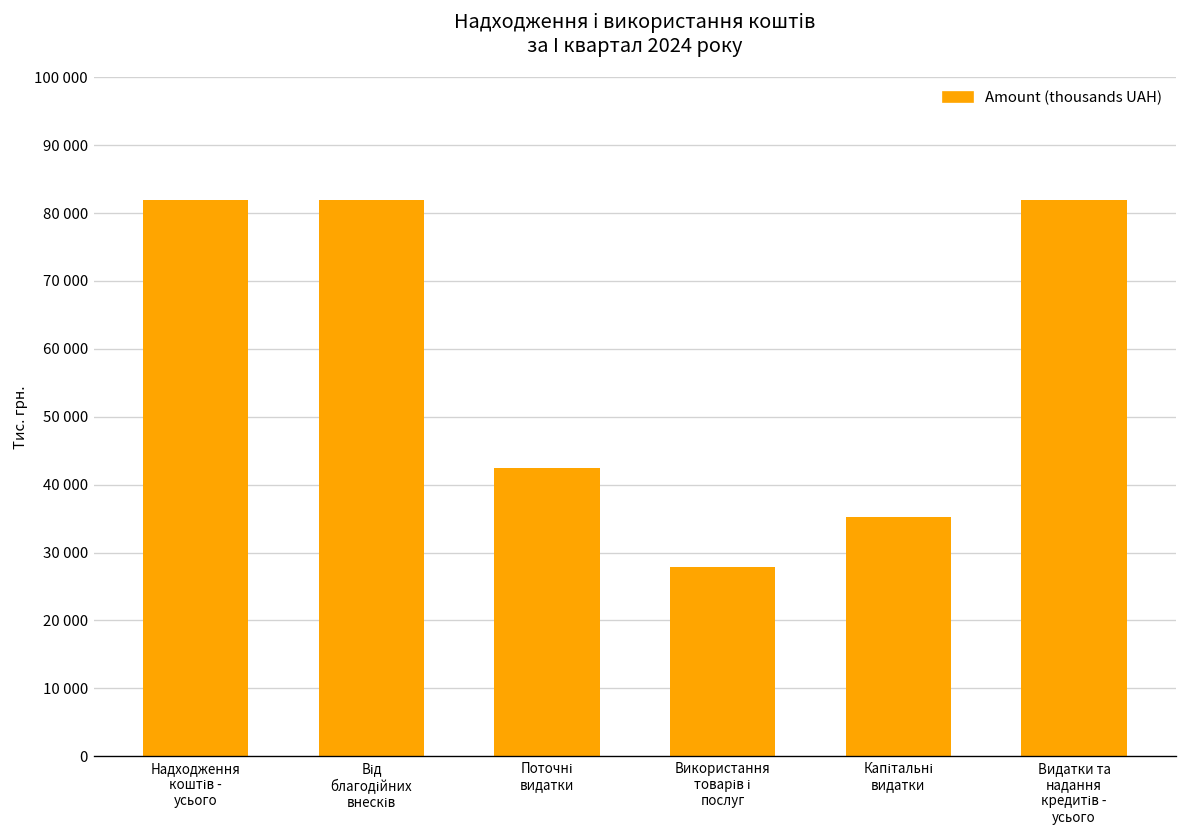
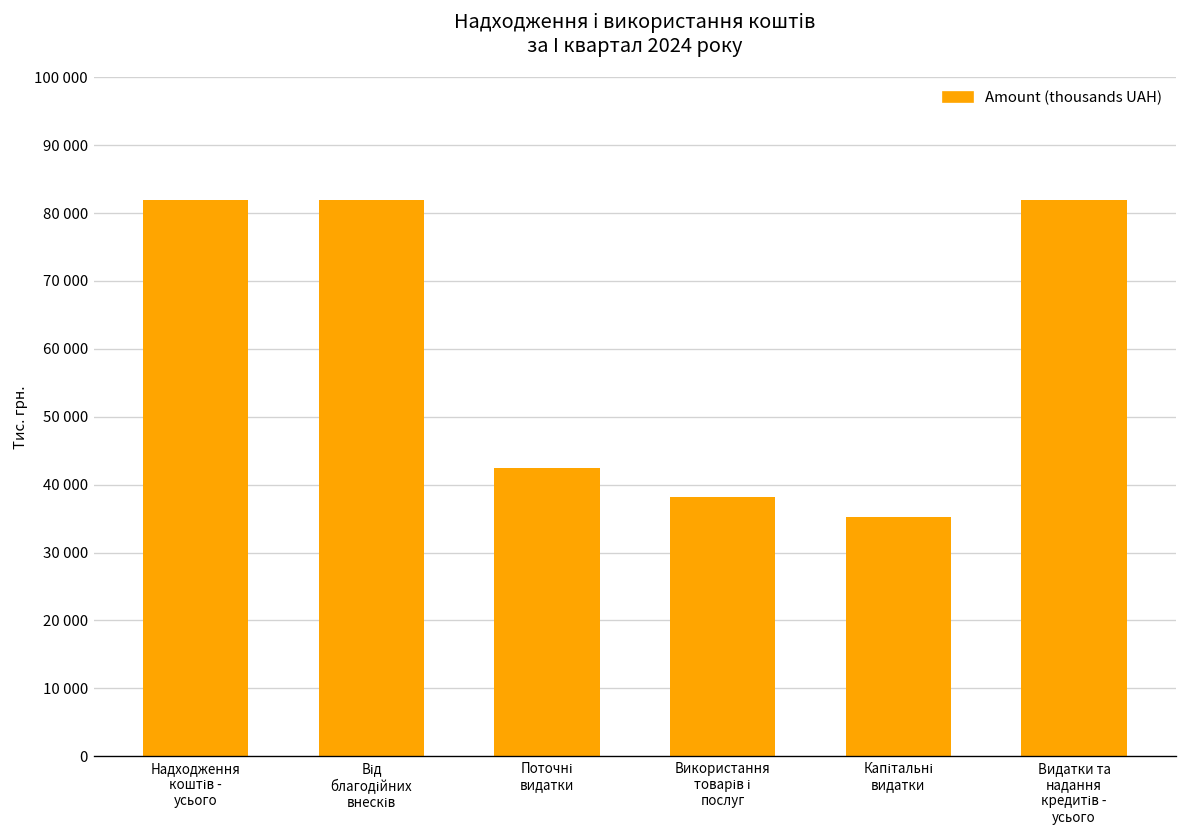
Використання товарів і послуг: 28000 -> 38000
